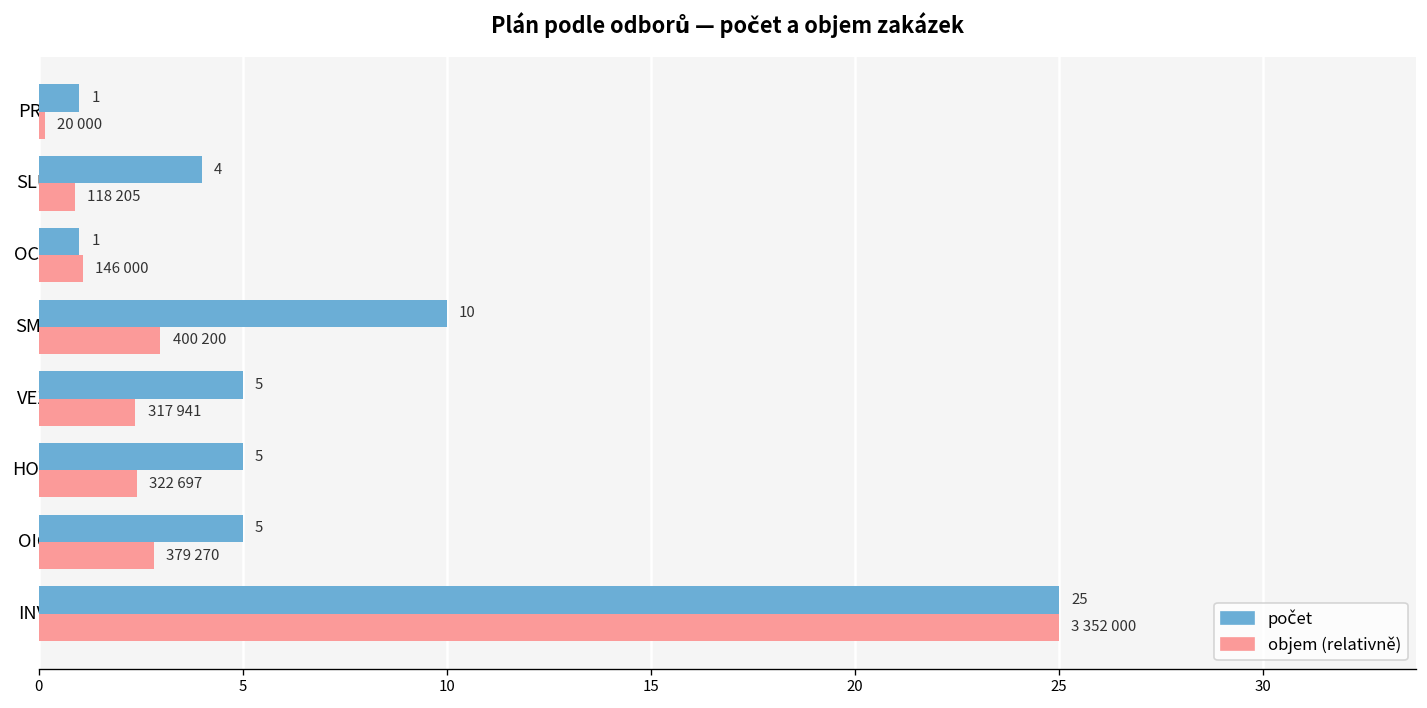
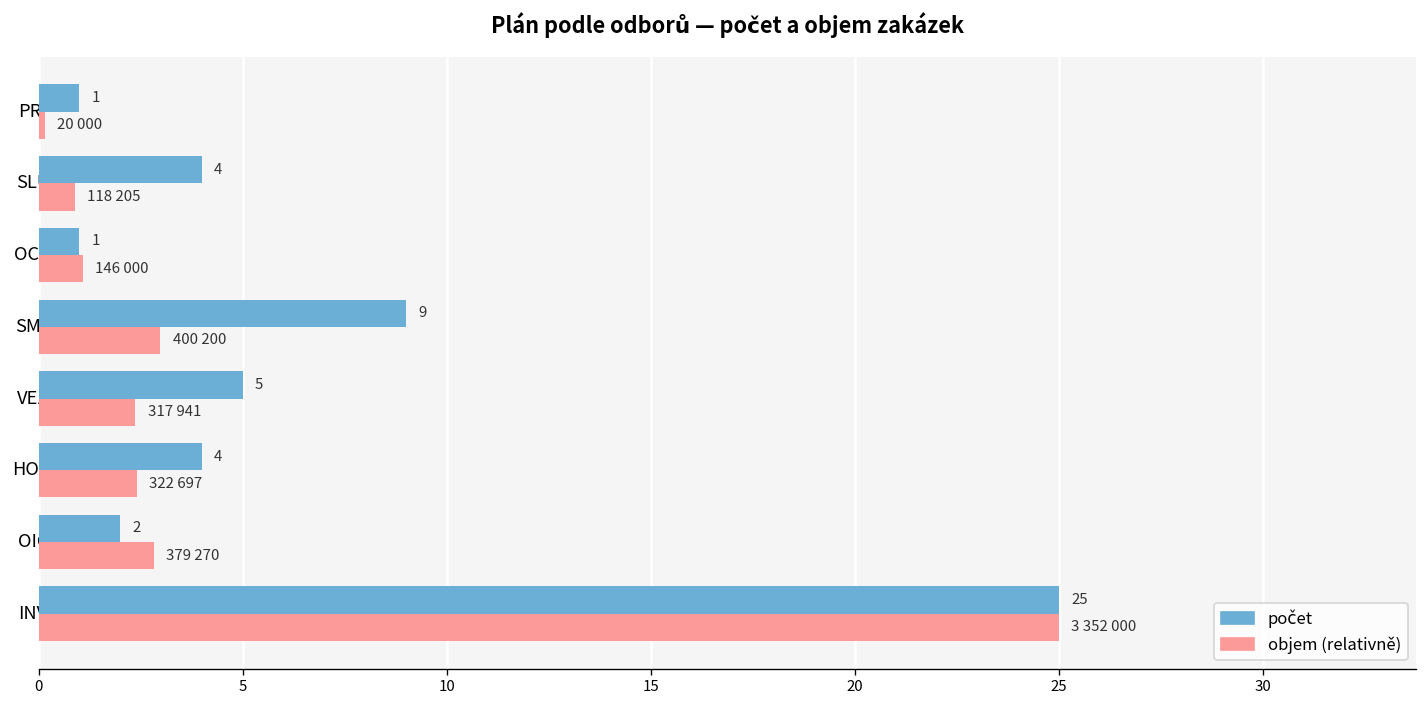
počet, SML: 10 -> 9
počet, HOM: 5 -> 4
počet, OIC: 5 -> 2
